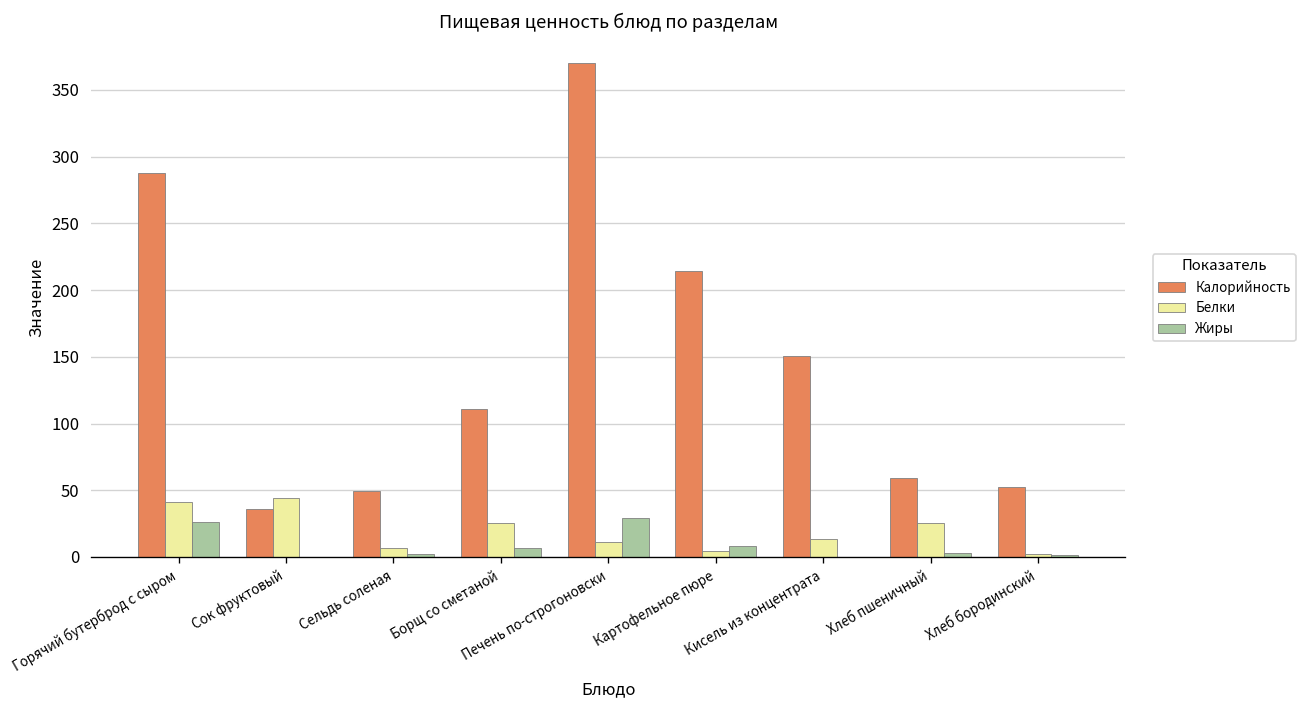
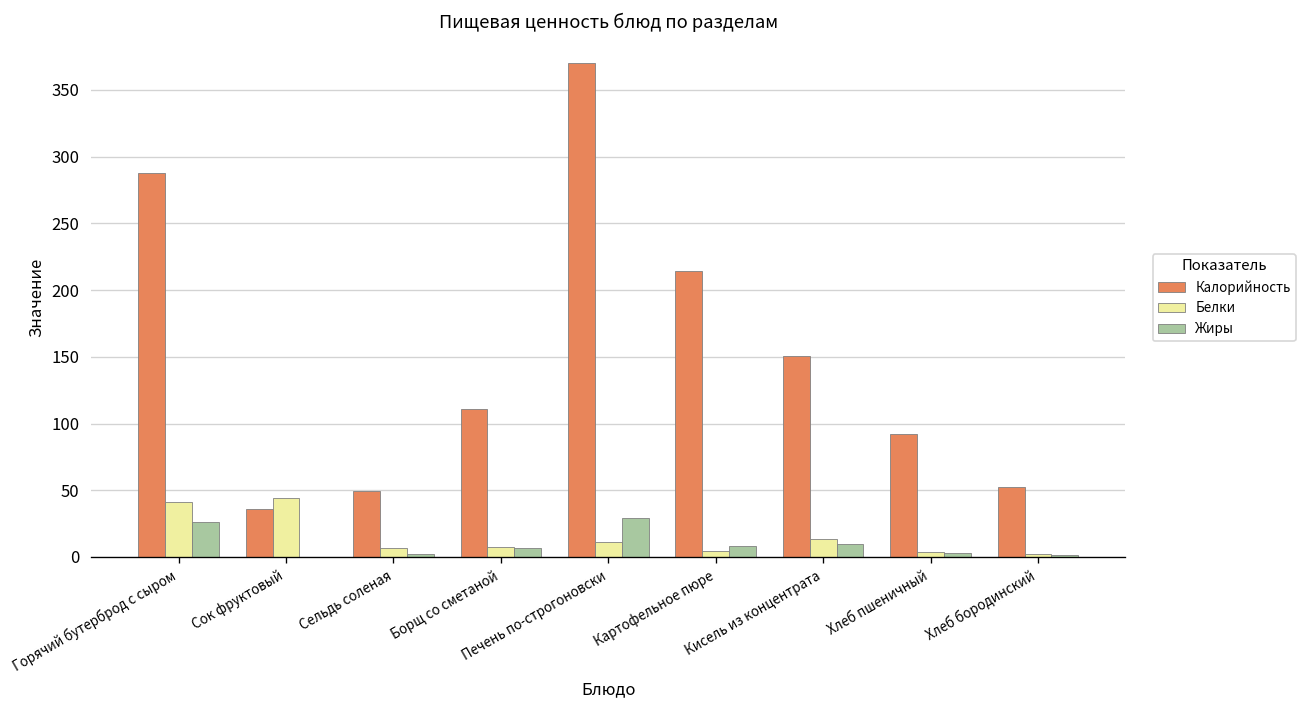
Белки, Борщ со сметаной: 25 -> 8
Жиры, Кисель из концентрата: 0 -> 10
Калорийность, Хлеб пшеничный: 59 -> 92
Белки, Хлеб пшеничный: 25 -> 4
